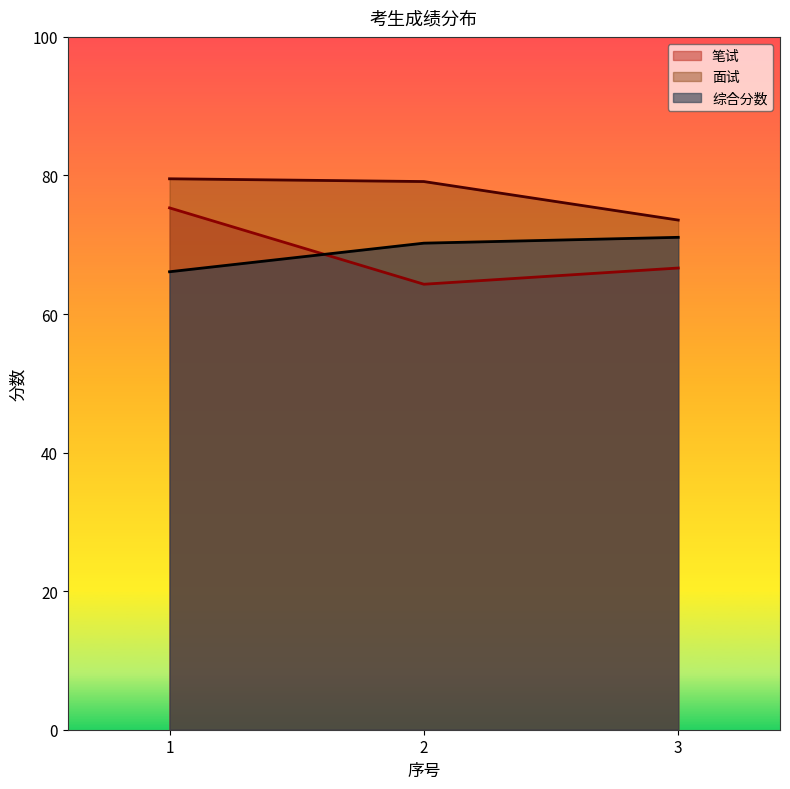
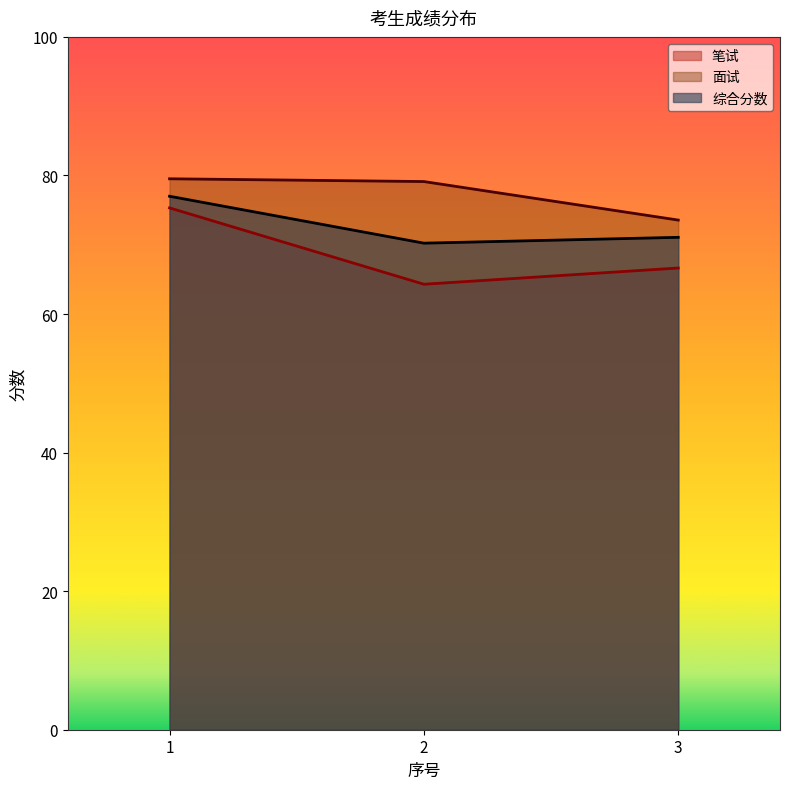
综合分数, 1: 66 -> 77
